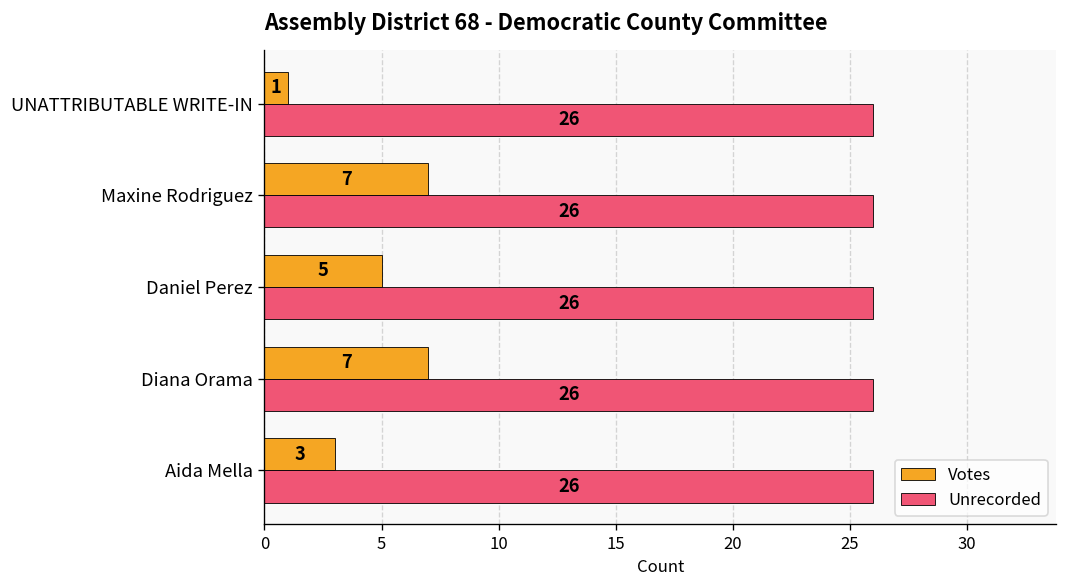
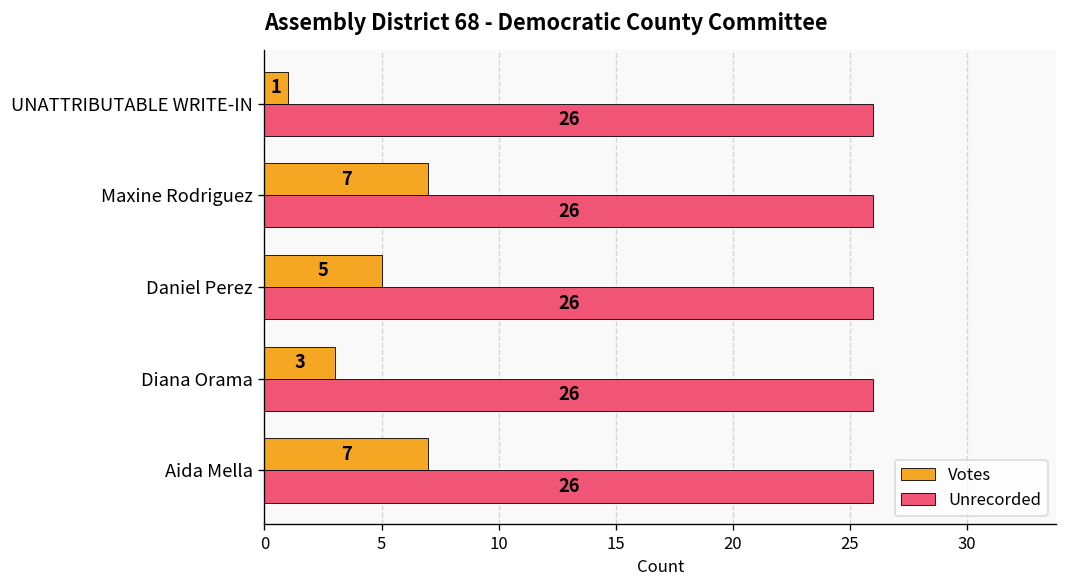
Votes, Diana Orama: 7 -> 3
Votes, Aida Mella: 3 -> 7
